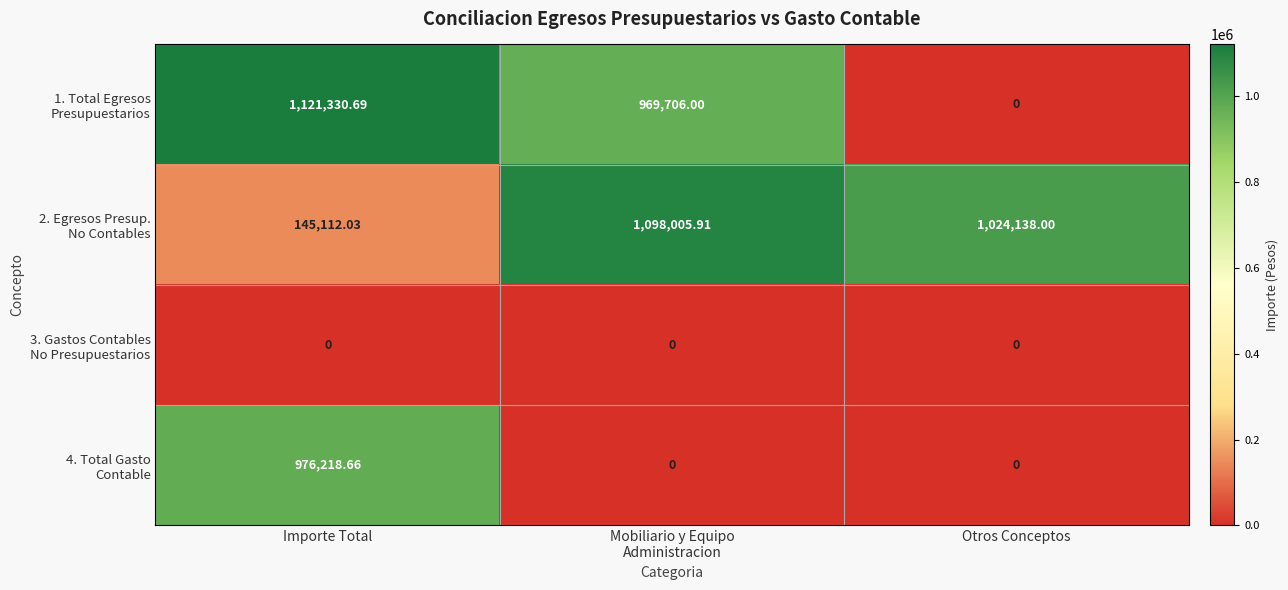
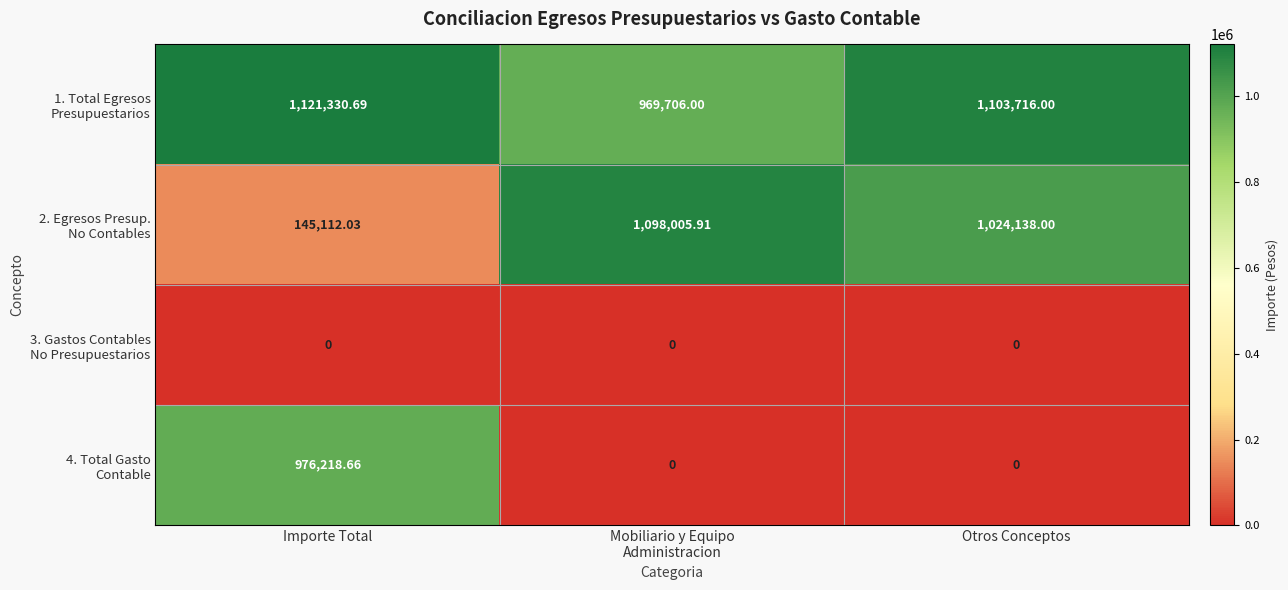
1. Total Egresos Presupuestarios, Otros Conceptos: 0 -> 1,103,716.00
